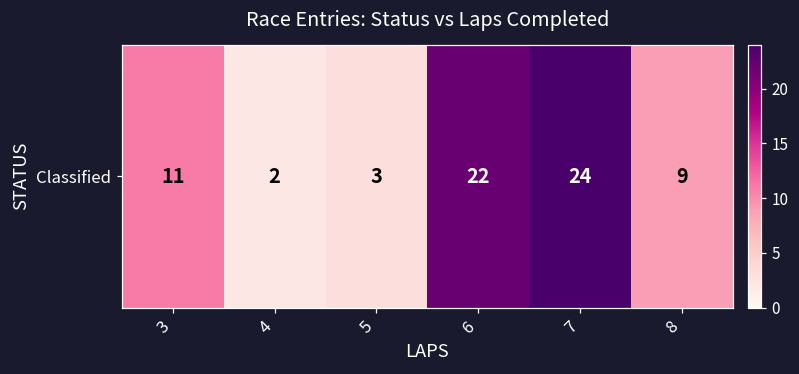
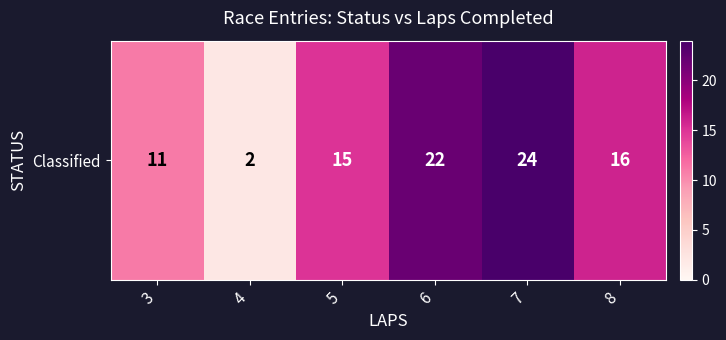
Classified, 5: 3 -> 15
Classified, 8: 9 -> 16
